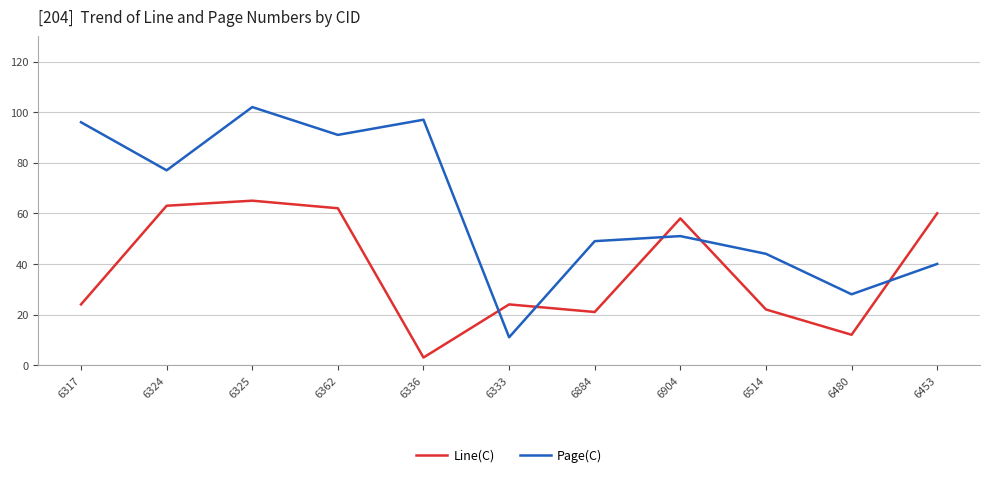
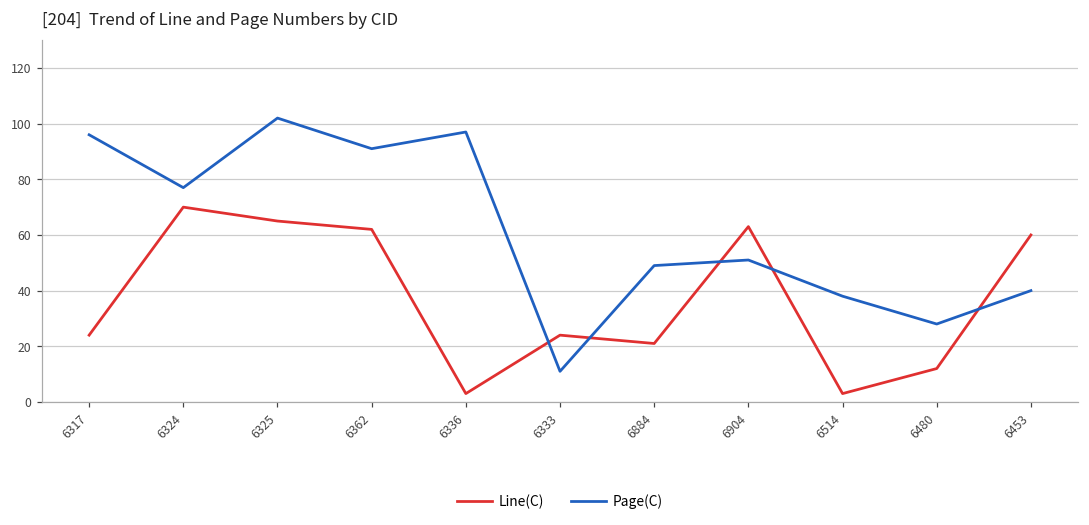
Line(C), 6324: 63 -> 70
Line(C), 6904: 58 -> 63
Line(C), 6514: 22 -> 3
Page(C), 6514: 44 -> 38
